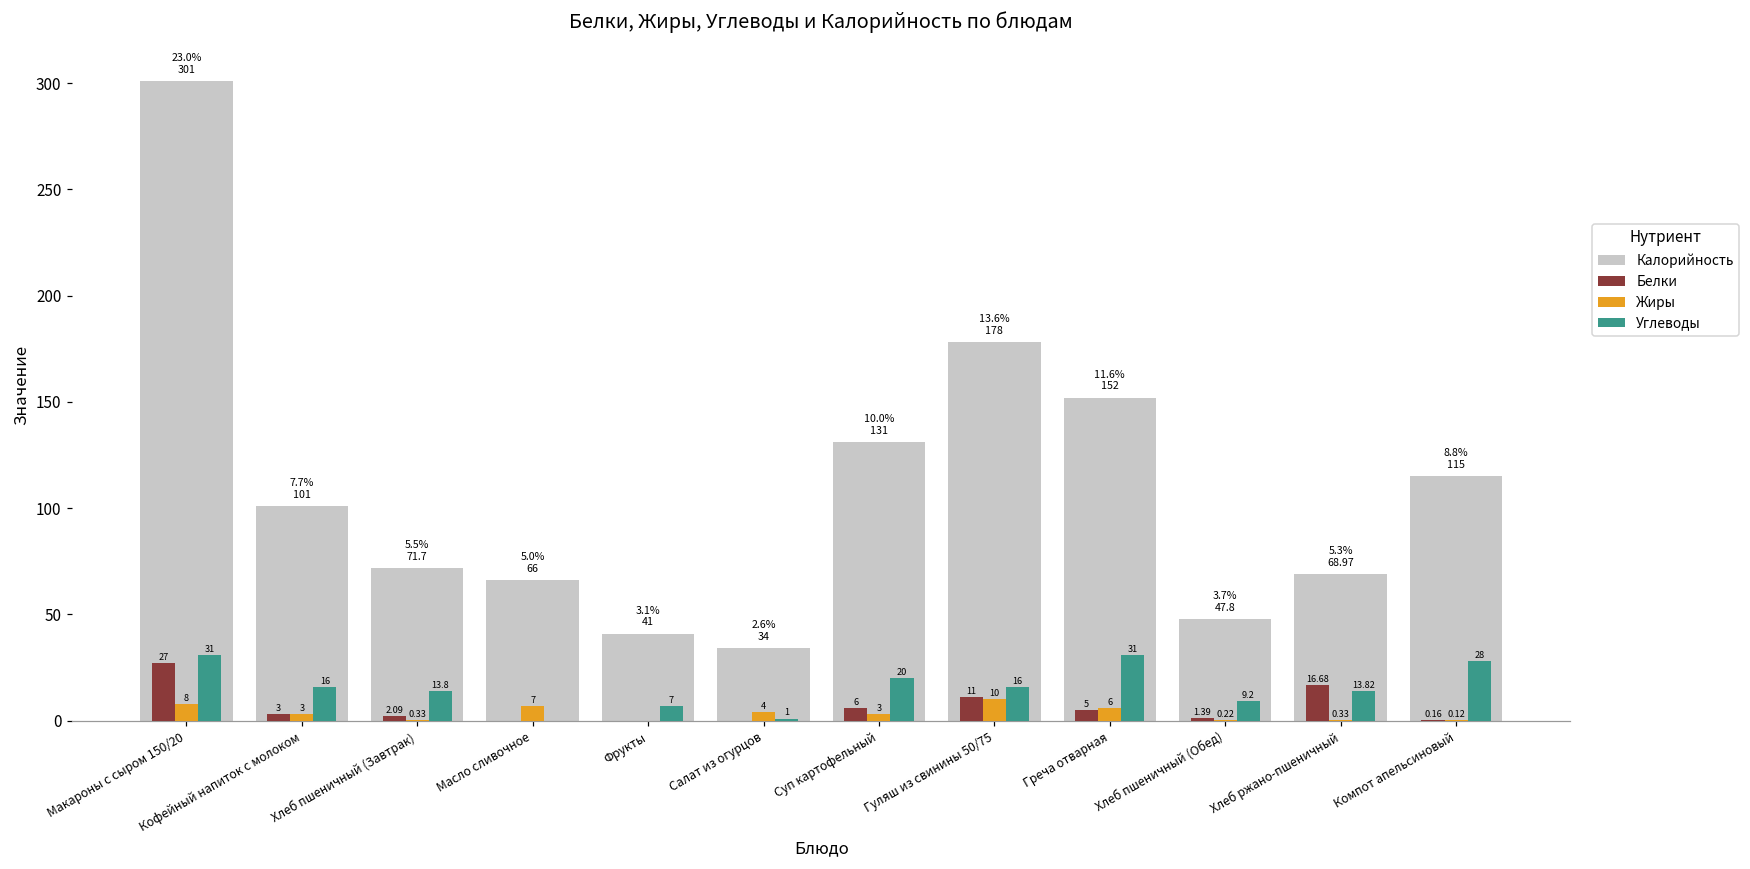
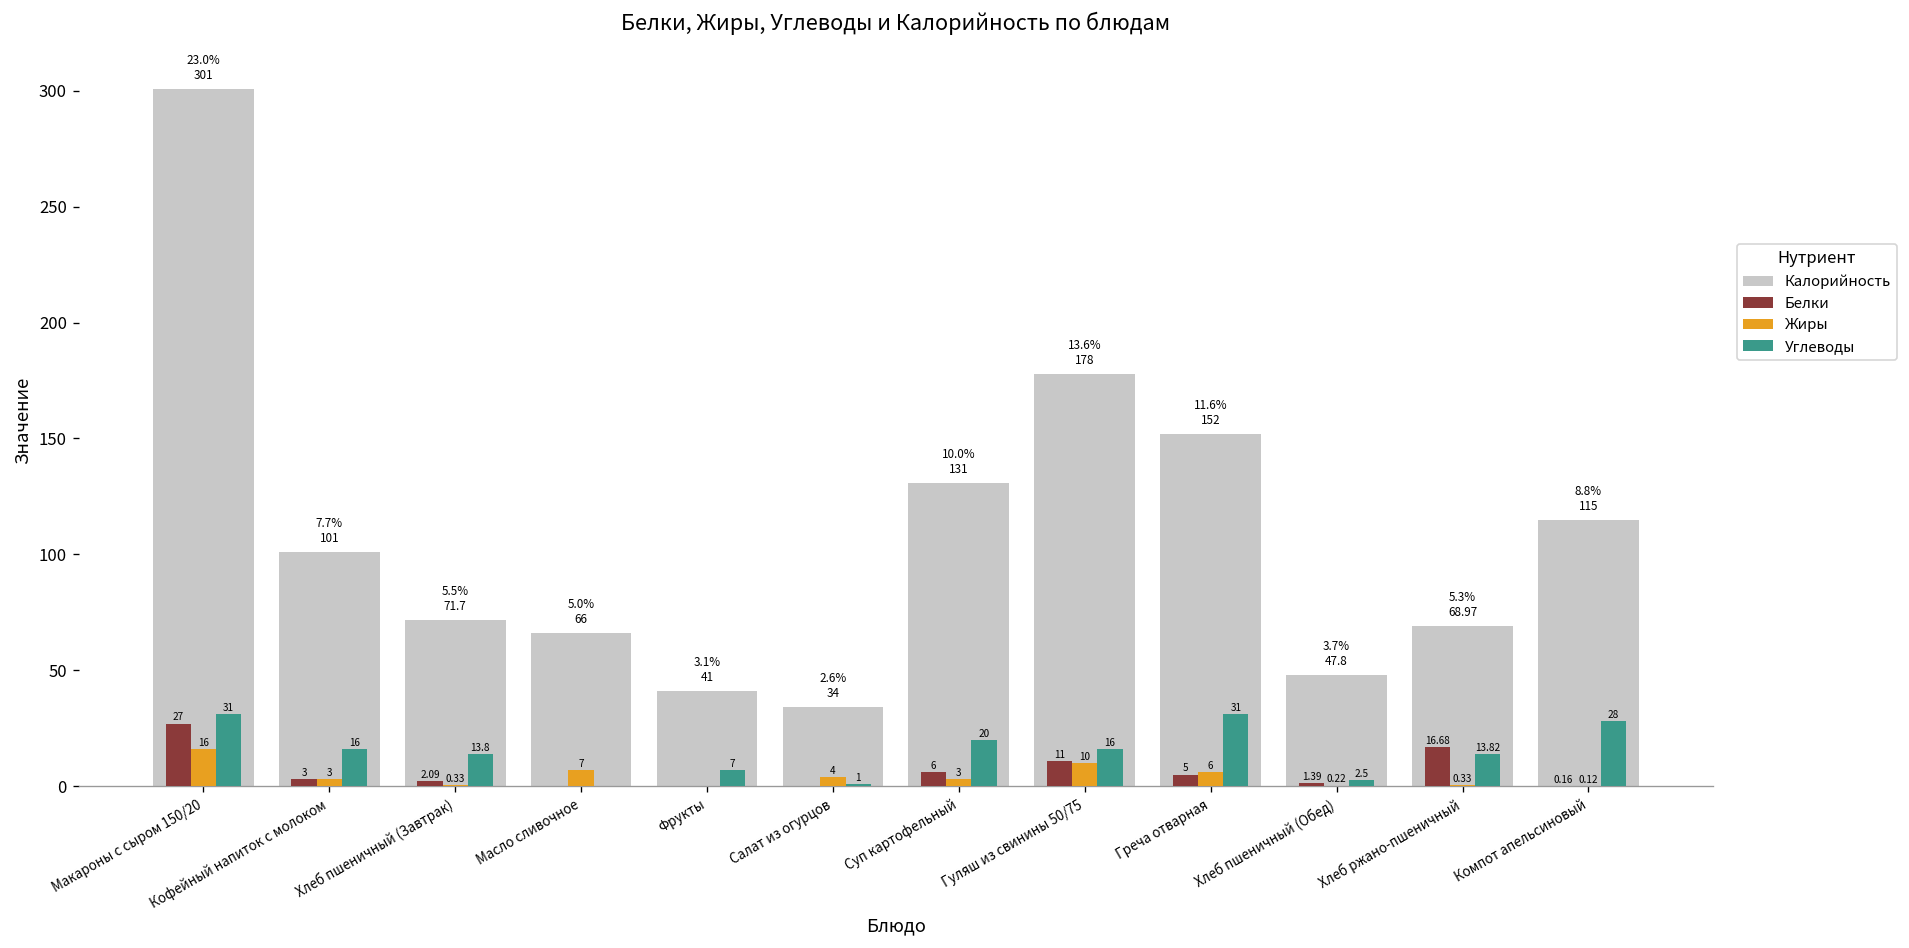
Жиры, Макароны с сыром 150/20: 8 -> 16
Углеводы, Хлеб пшеничный (Обед): 9.2 -> 2.5
